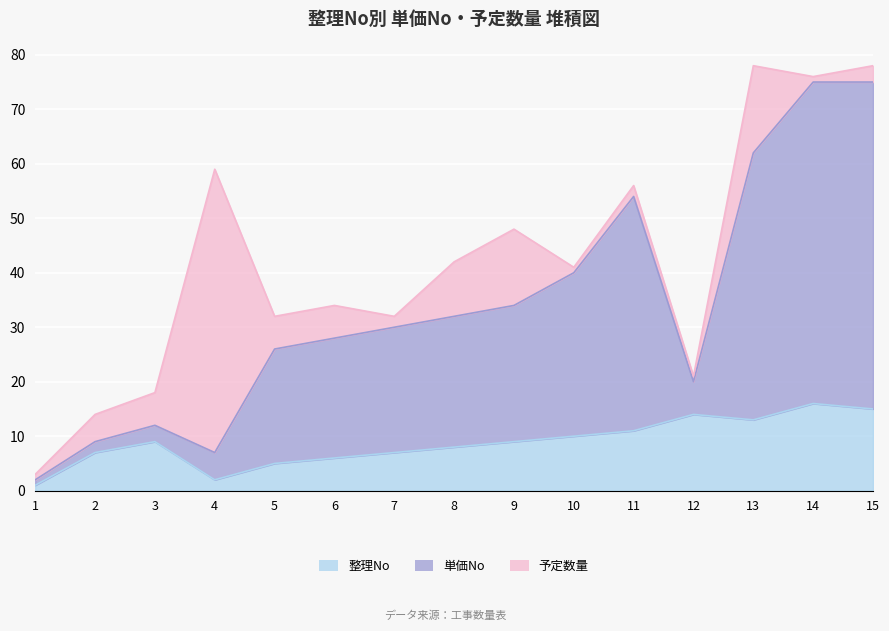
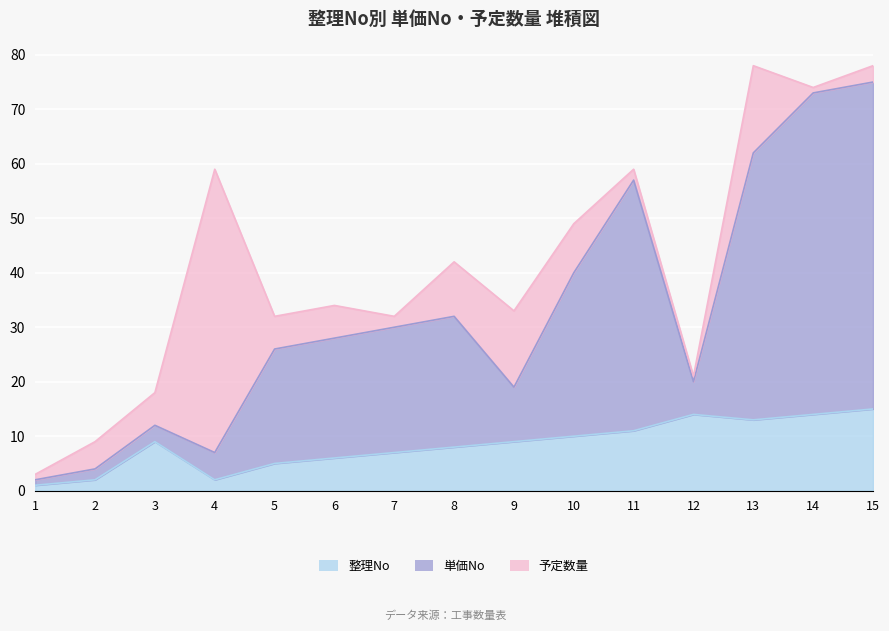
整理No, 2: 7 -> 2
単価No, 9: 25 -> 10
予定数量, 10: 1 -> 9
単価No, 11: 43 -> 46
整理No, 14: 16 -> 14
